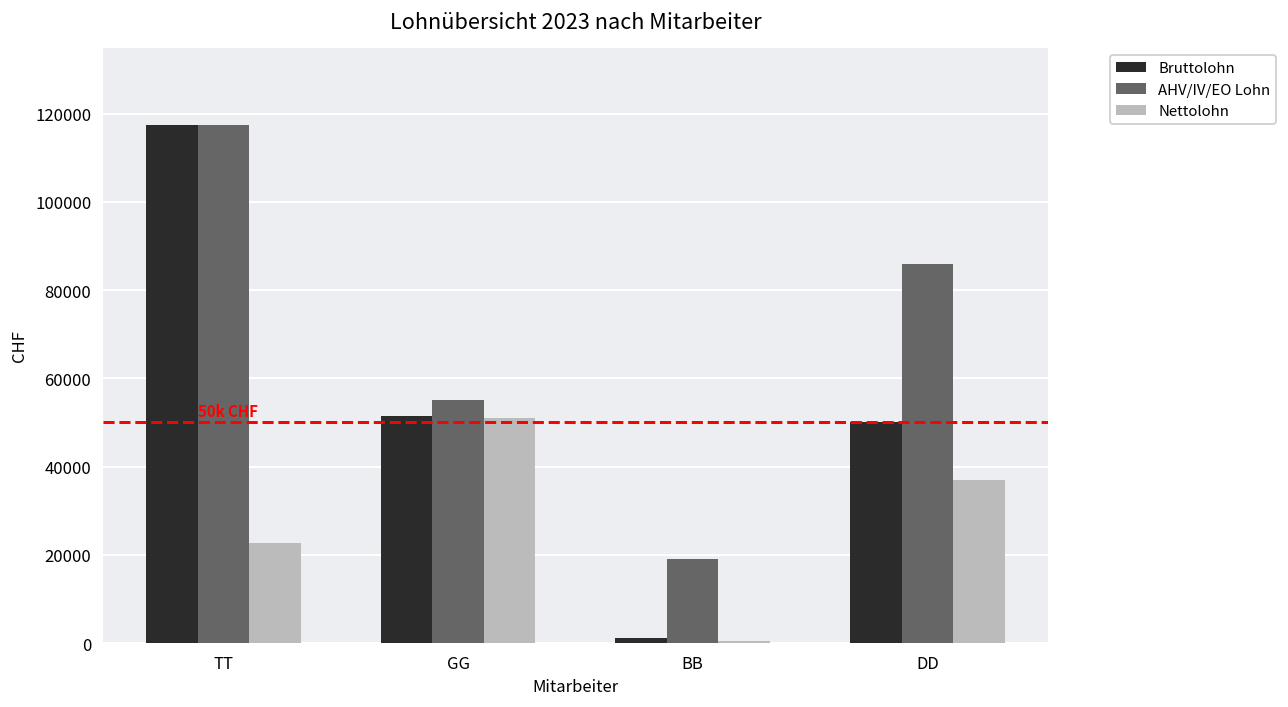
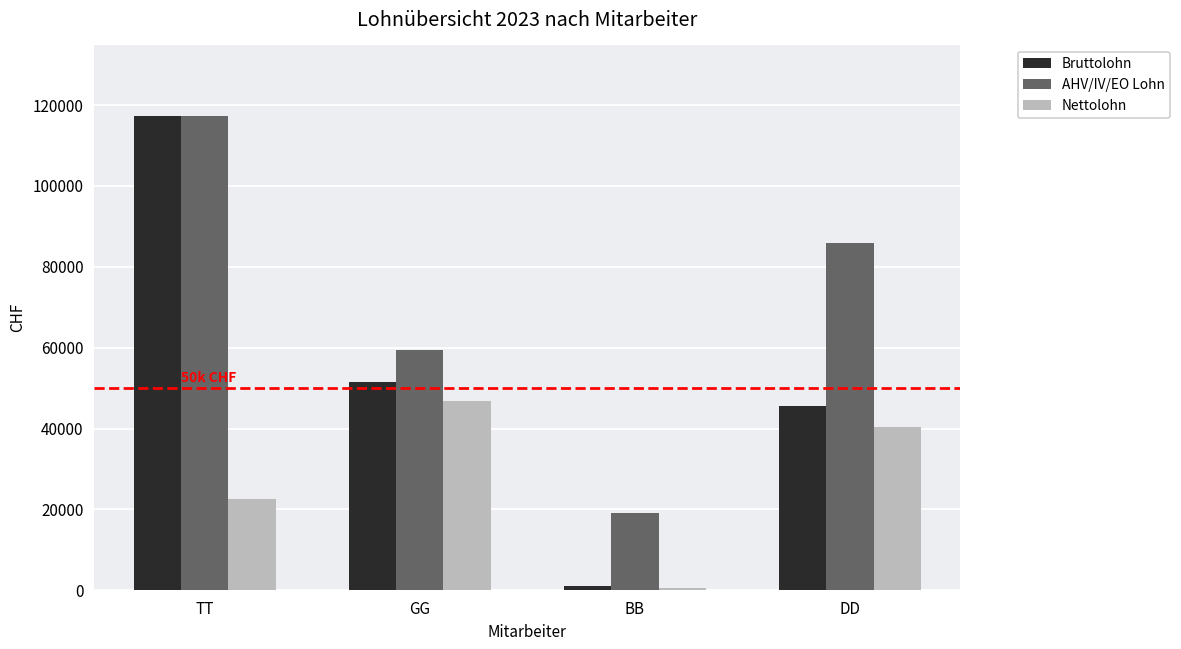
AHV/IV/EO Lohn, GG: 55000 -> 59000
Nettolohn, GG: 51000 -> 47000
Bruttolohn, DD: 50000 -> 46000
Nettolohn, DD: 37000 -> 40000
